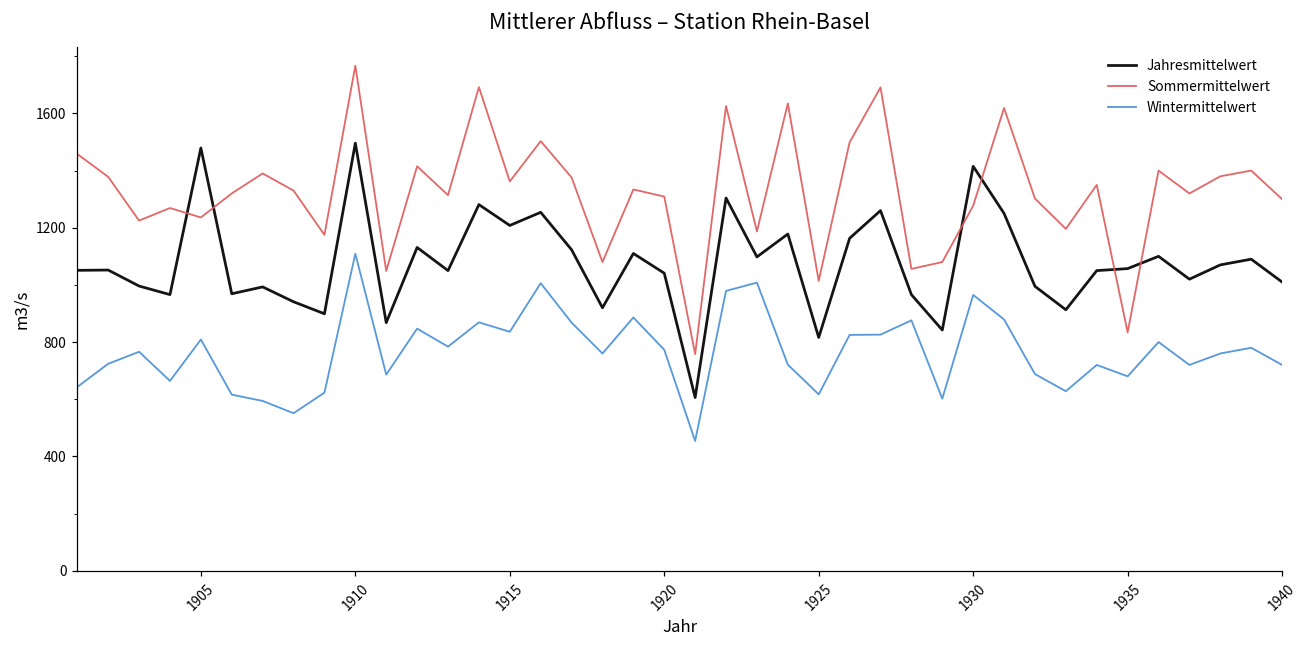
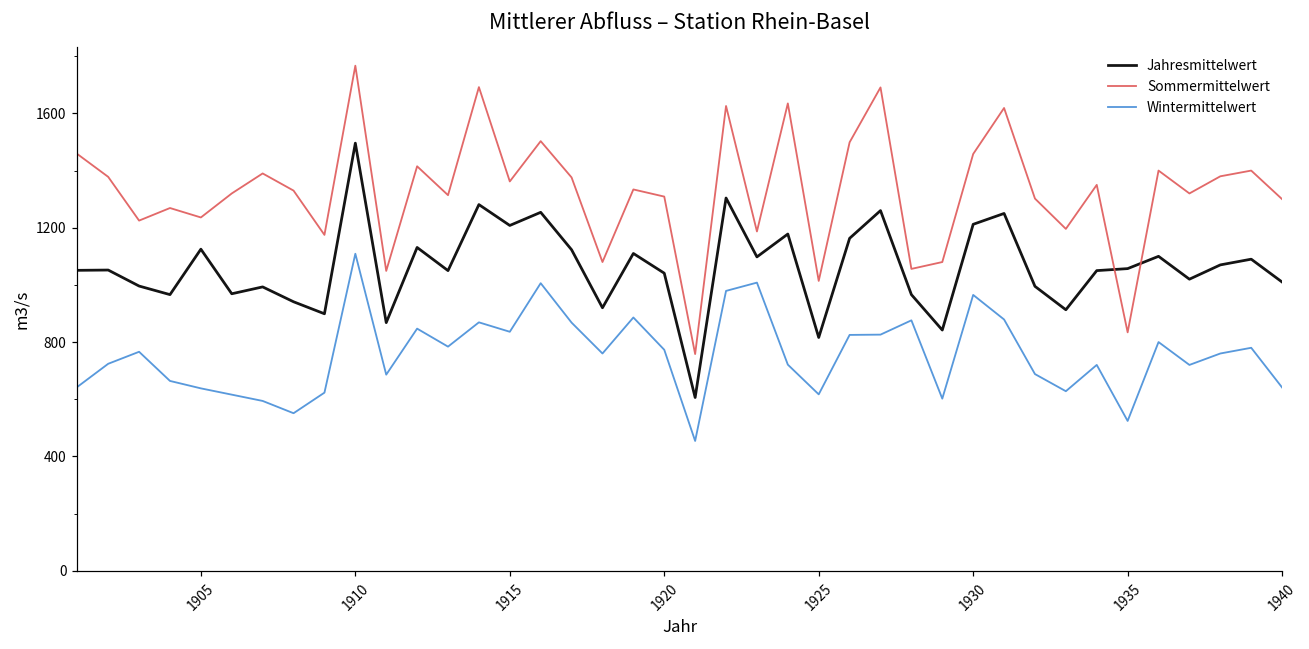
Jahresmittelwert, 1905: 1480 -> 1130
Wintermittelwert, 1905: 810 -> 640
Jahresmittelwert, 1930: 1420 -> 1210
Sommermittelwert, 1930: 1280 -> 1460
Wintermittelwert, 1935: 680 -> 520
Wintermittelwert, 1940: 720 -> 640
